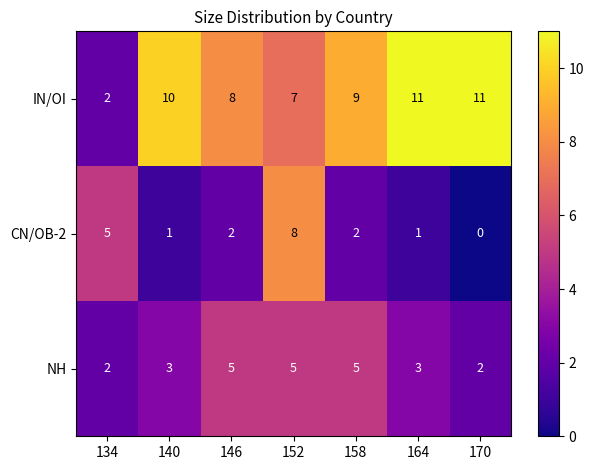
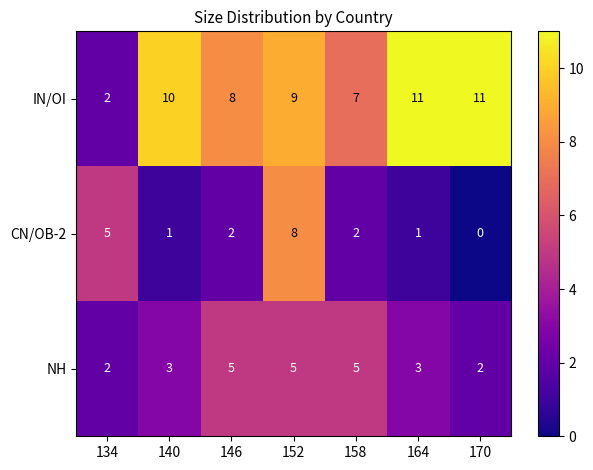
IN/OI, 152: 7 -> 9
IN/OI, 158: 9 -> 7
